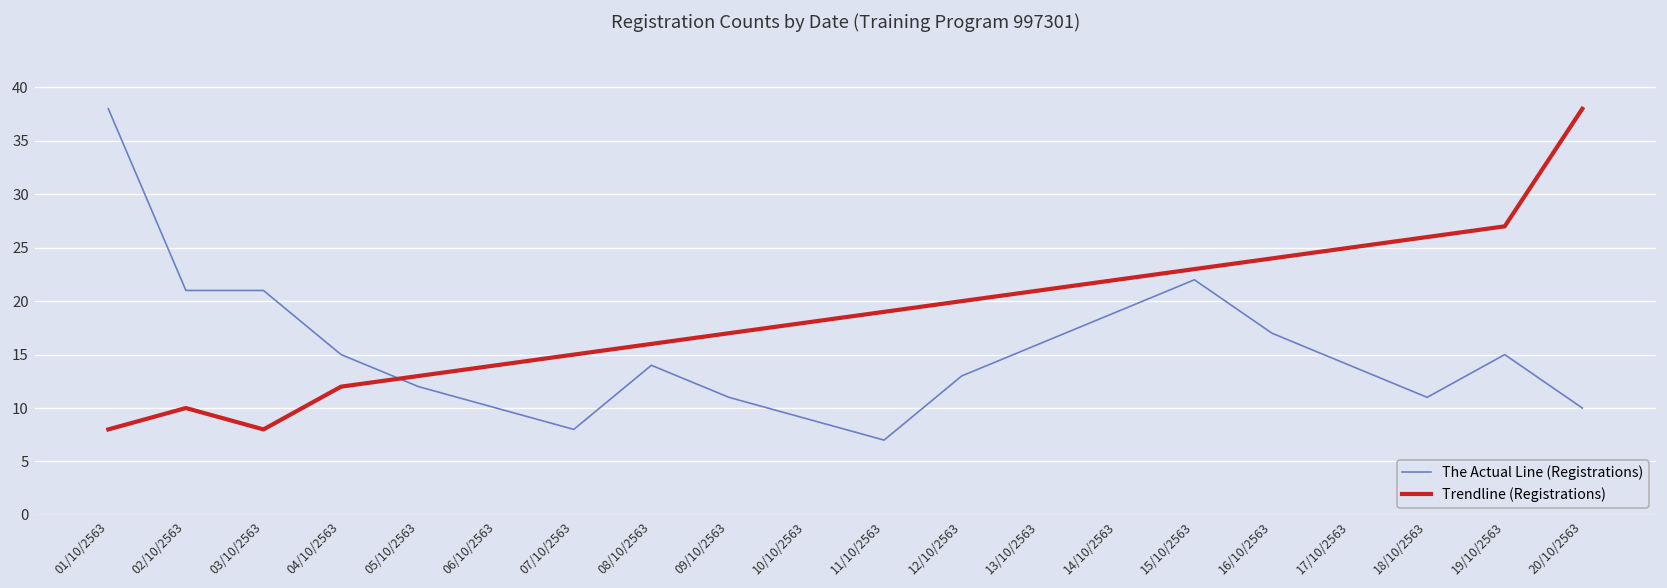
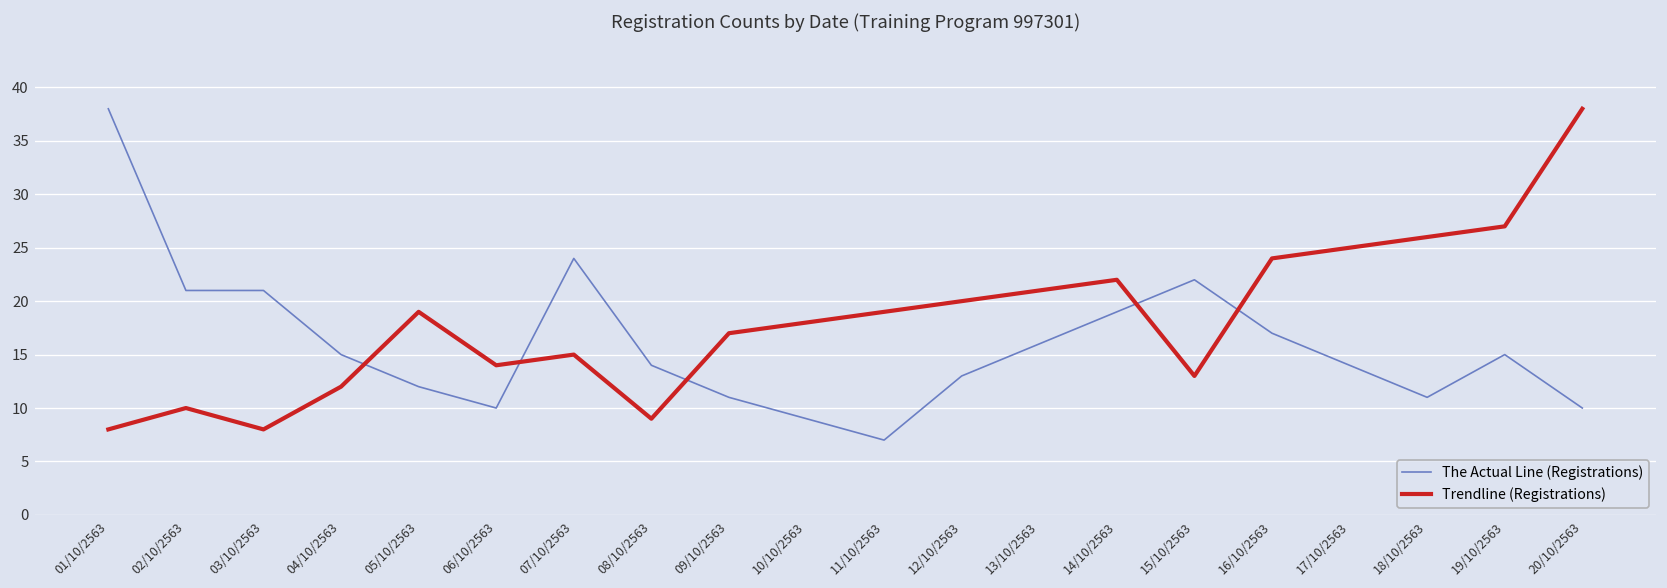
Trendline (Registrations), 05/10/2563: 13 -> 19
The Actual Line (Registrations), 07/10/2563: 8 -> 24
Trendline (Registrations), 08/10/2563: 16 -> 9
Trendline (Registrations), 15/10/2563: 23 -> 13
